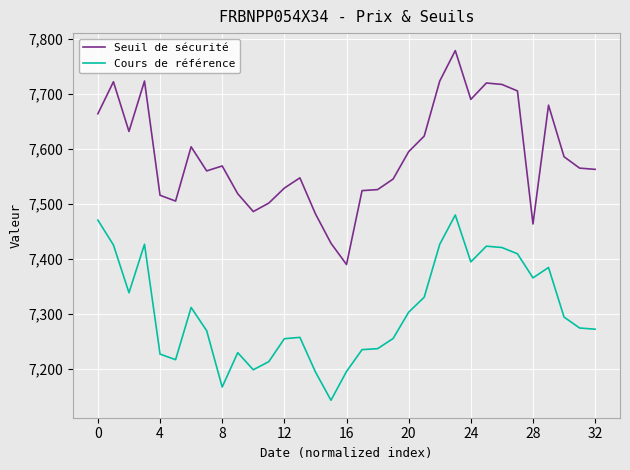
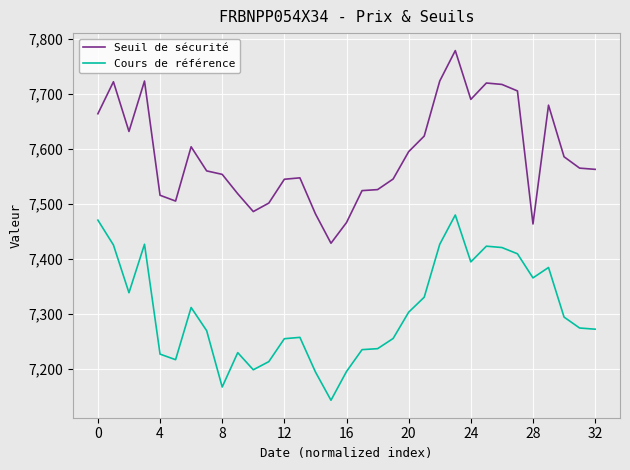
Seuil de sécurité, 8: 7,570 -> 7,550
Seuil de sécurité, 12: 7,530 -> 7,550
Seuil de sécurité, 16: 7,390 -> 7,470
